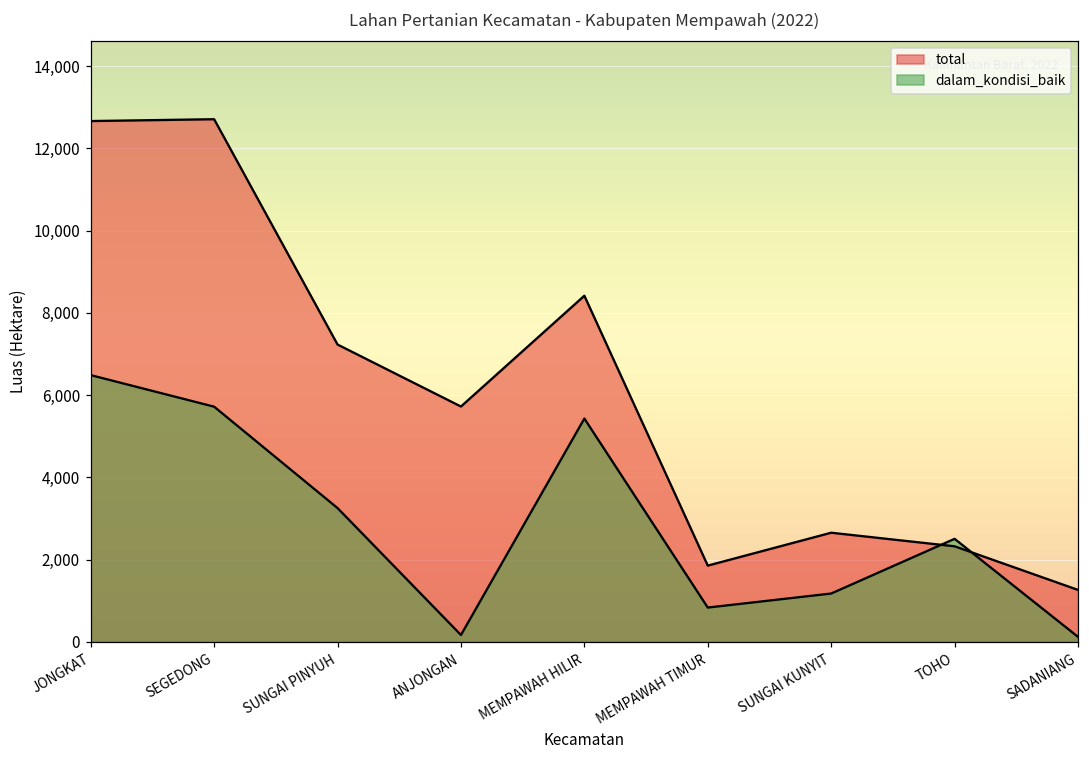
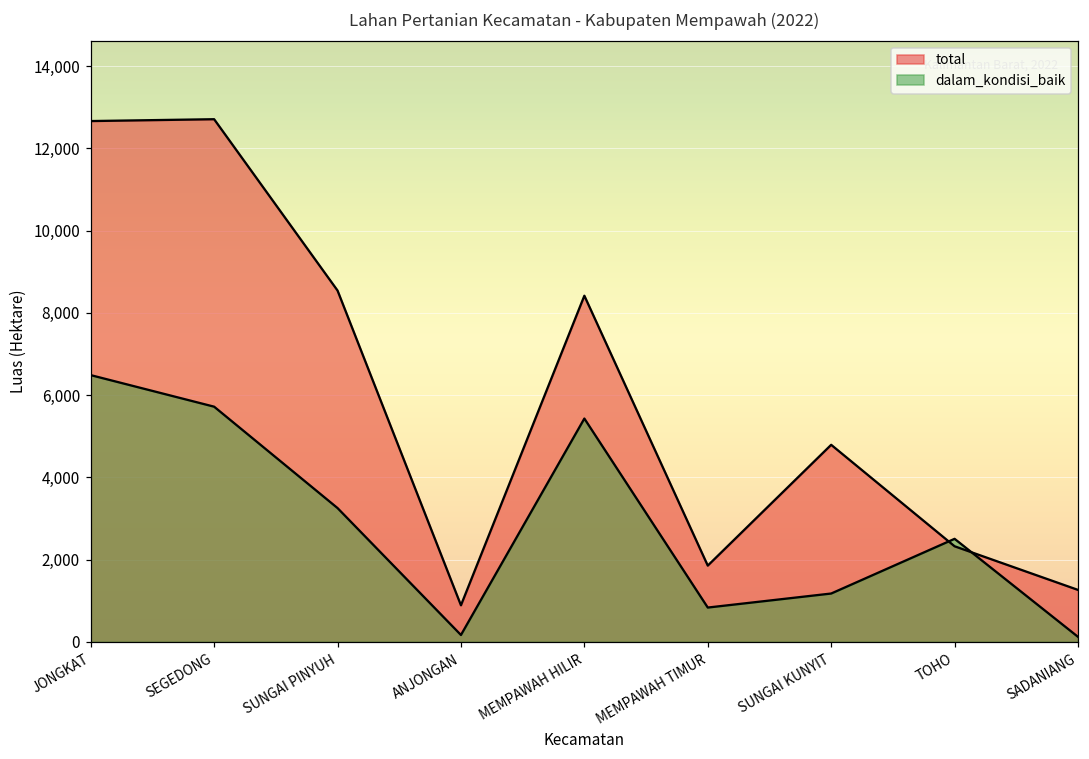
total, SUNGAI PINYUH: 7,200 -> 8,500
total, ANJONGAN: 5,700 -> 900
total, SUNGAI KUNYIT: 2,700 -> 4,800
